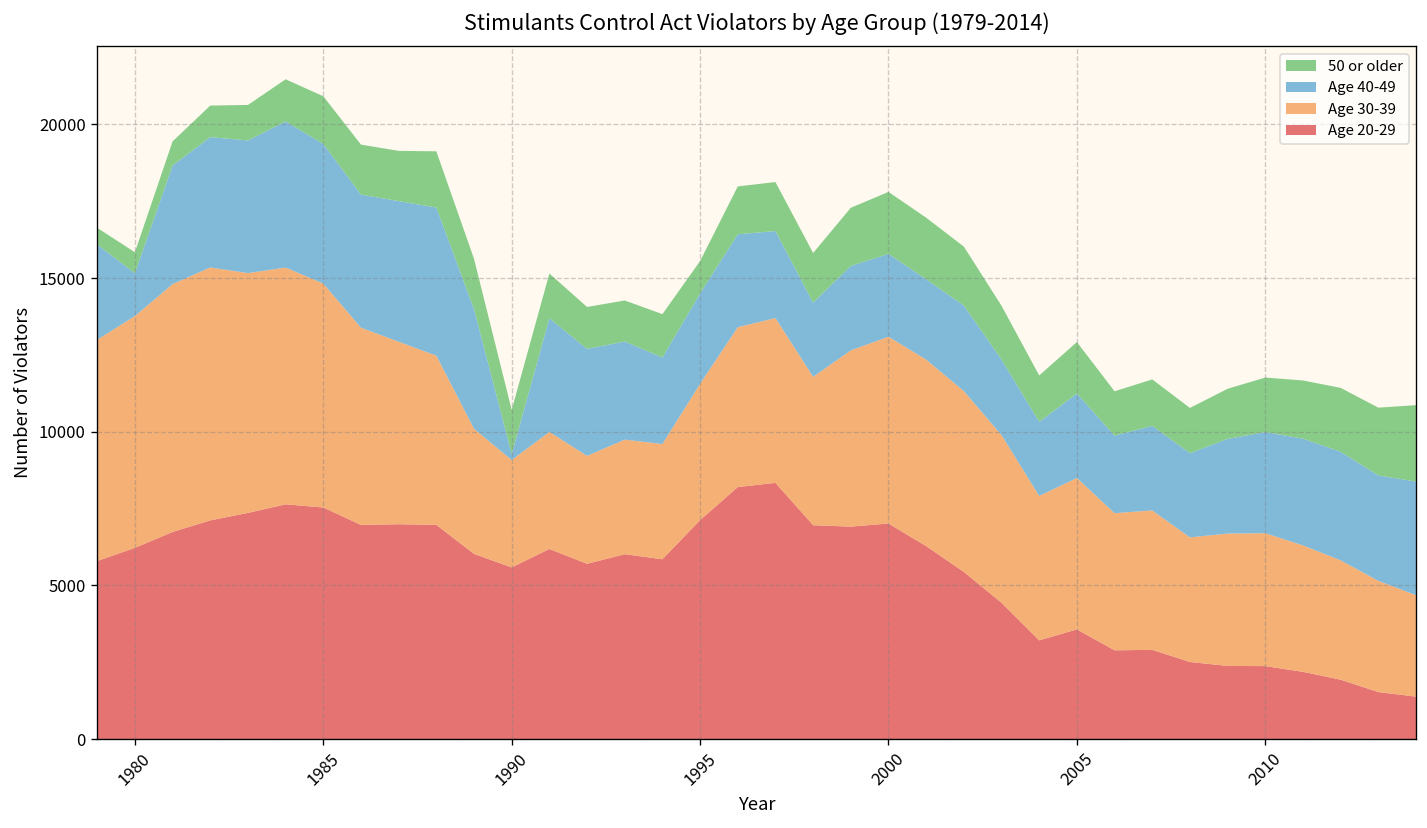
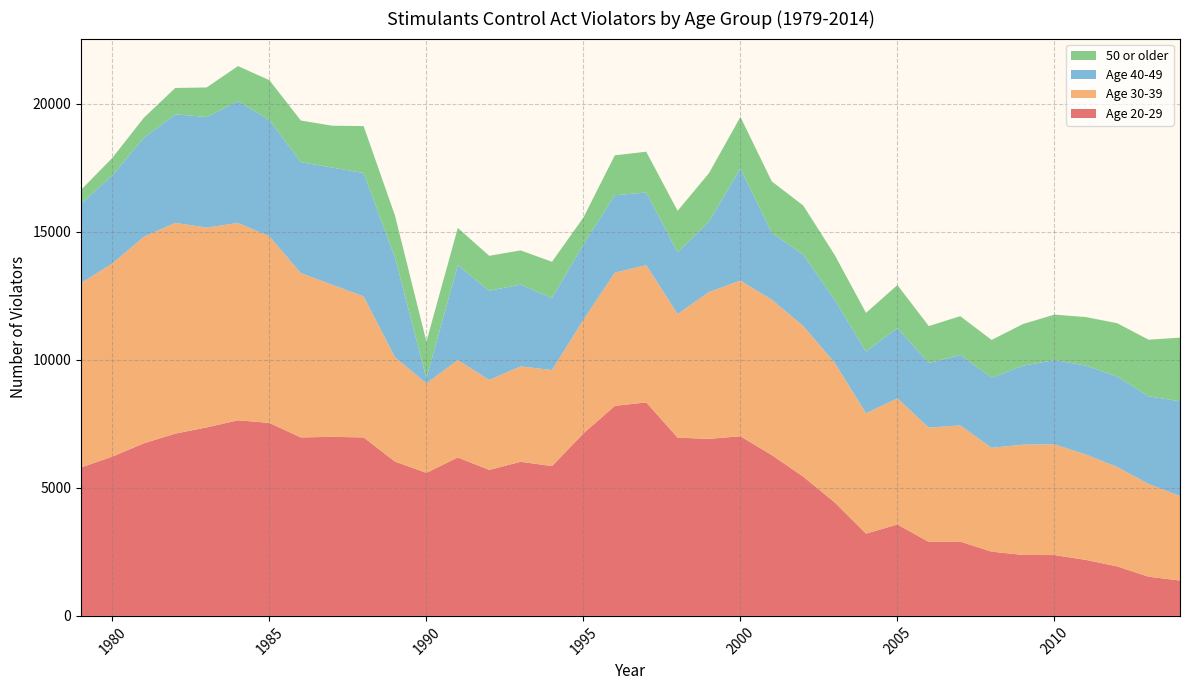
Age 40-49, 1980: 1400 -> 3400
Age 40-49, 2000: 2700 -> 4400
